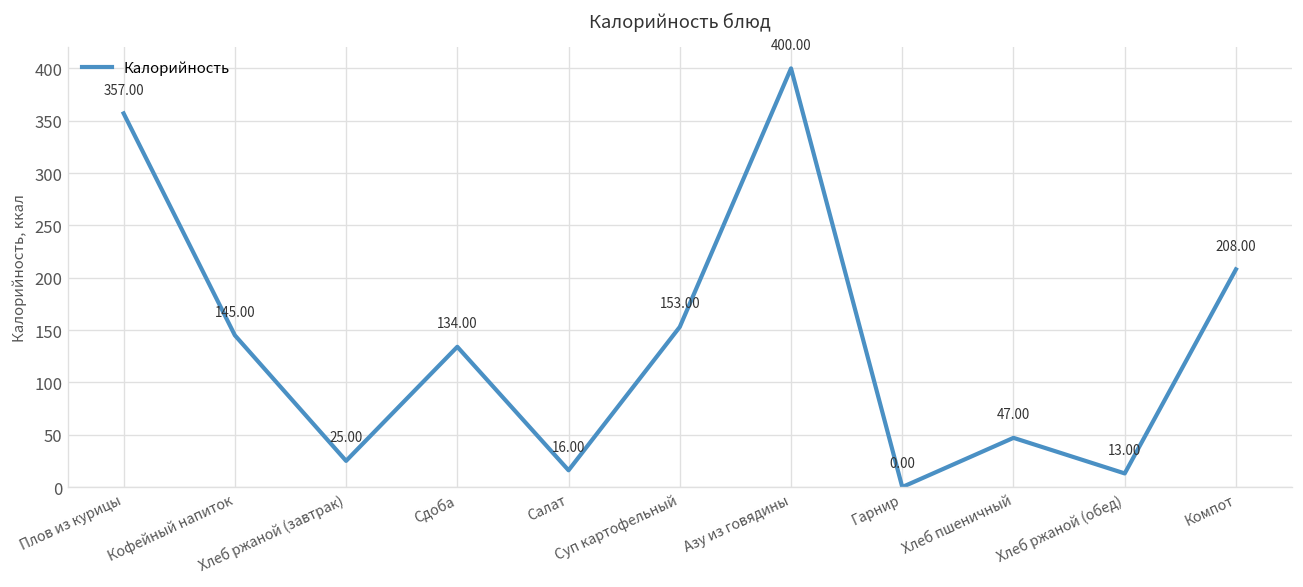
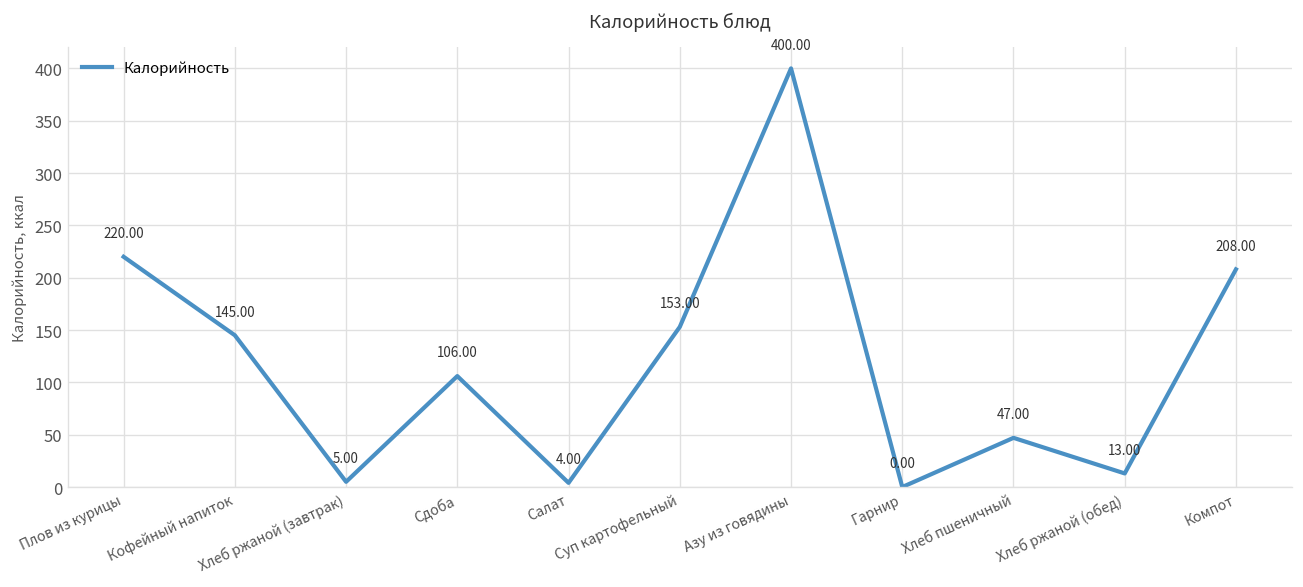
Плов из курицы: 357.00 -> 220.00
Хлеб ржаной (завтрак): 25.00 -> 5.00
Сдоба: 134.00 -> 106.00
Салат: 16.00 -> 4.00
